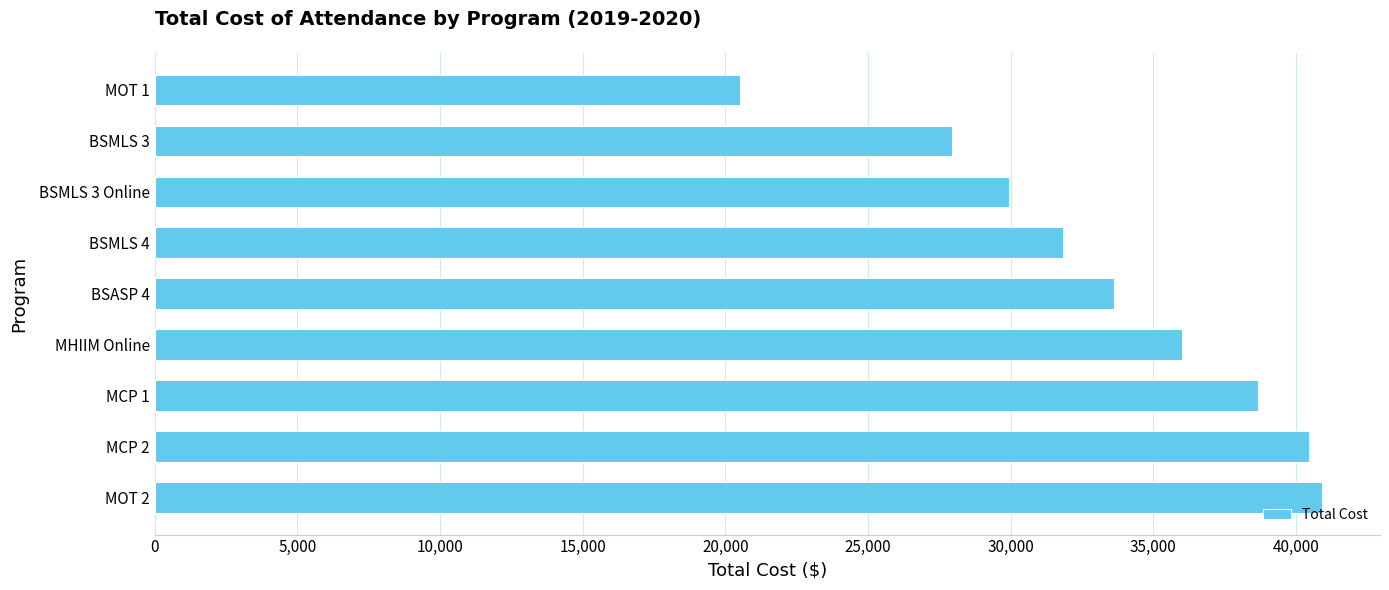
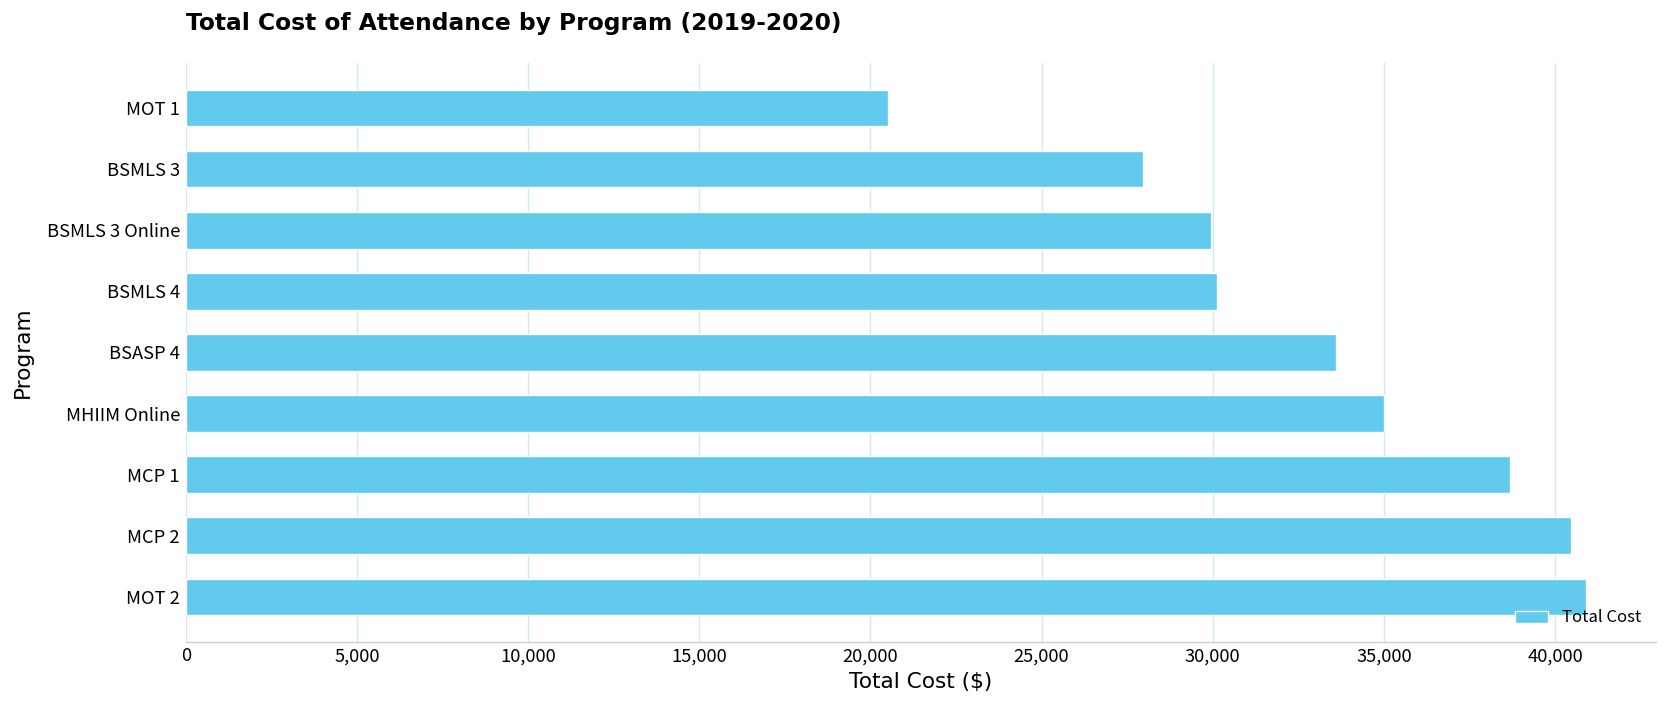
BSMLS 4: 31,800 -> 30,100
MHIIM Online: 36,000 -> 35,000
